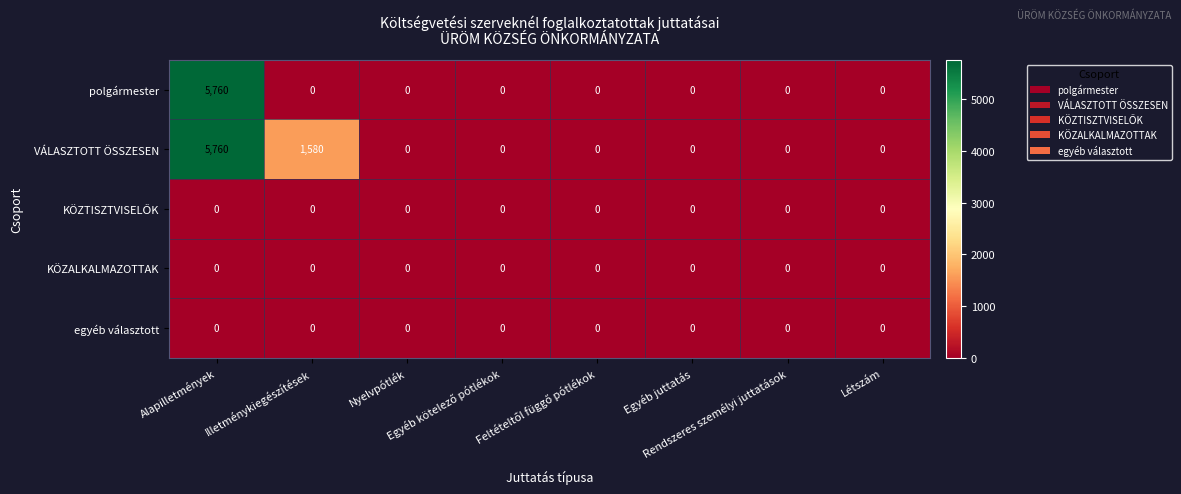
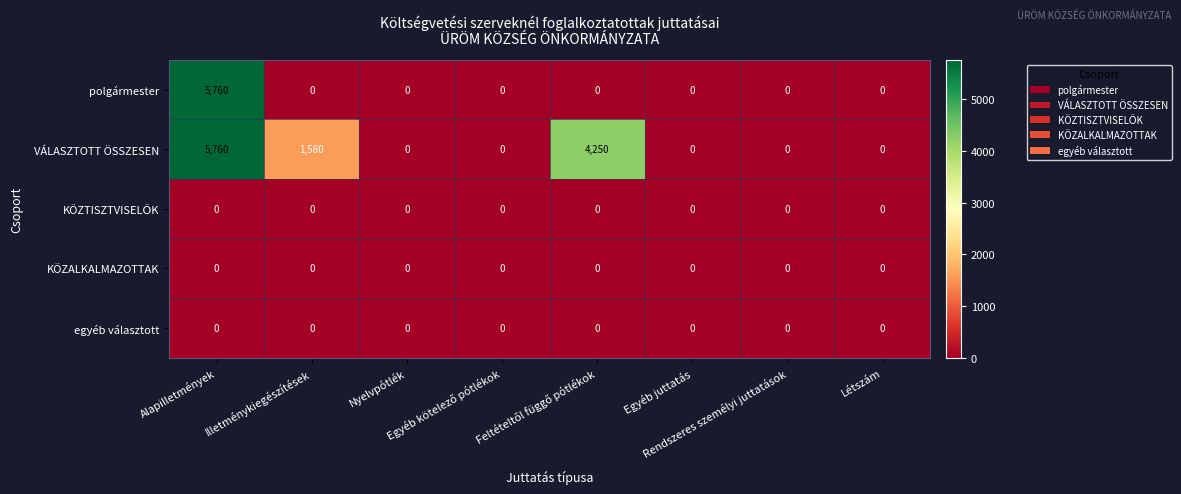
VÁLASZTOTT ÖSSZESEN, Feltételtől függő pótlékok: 0 -> 4,250
